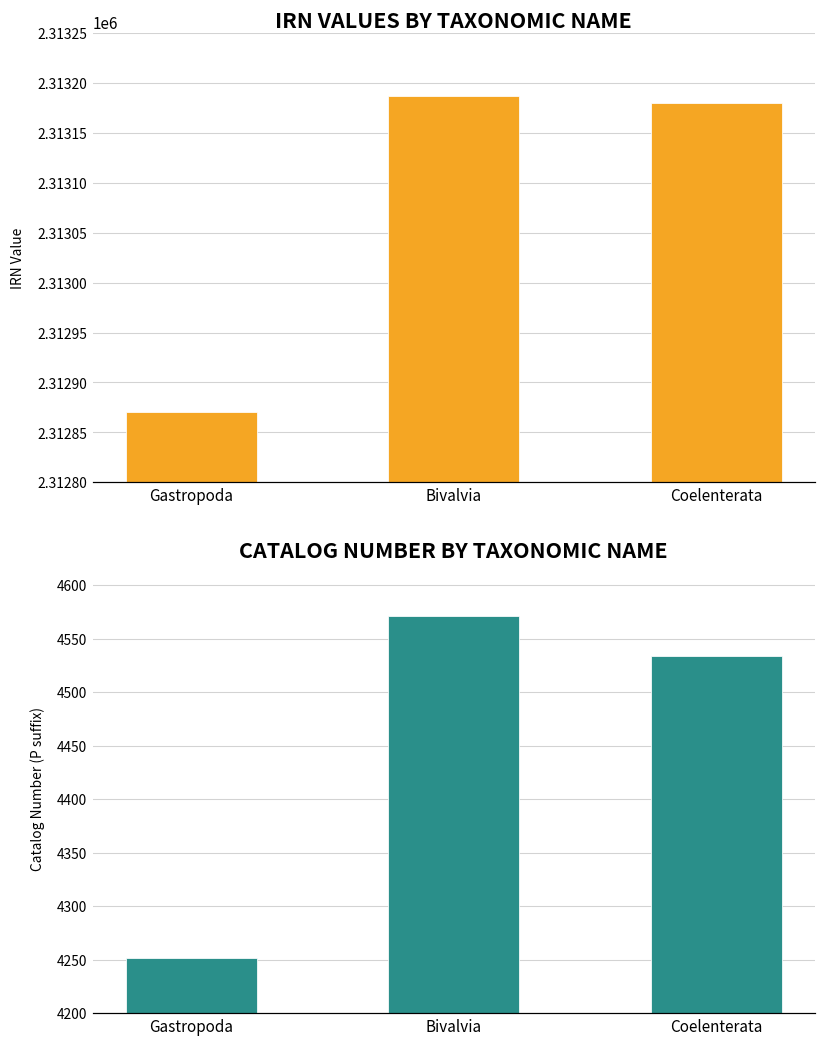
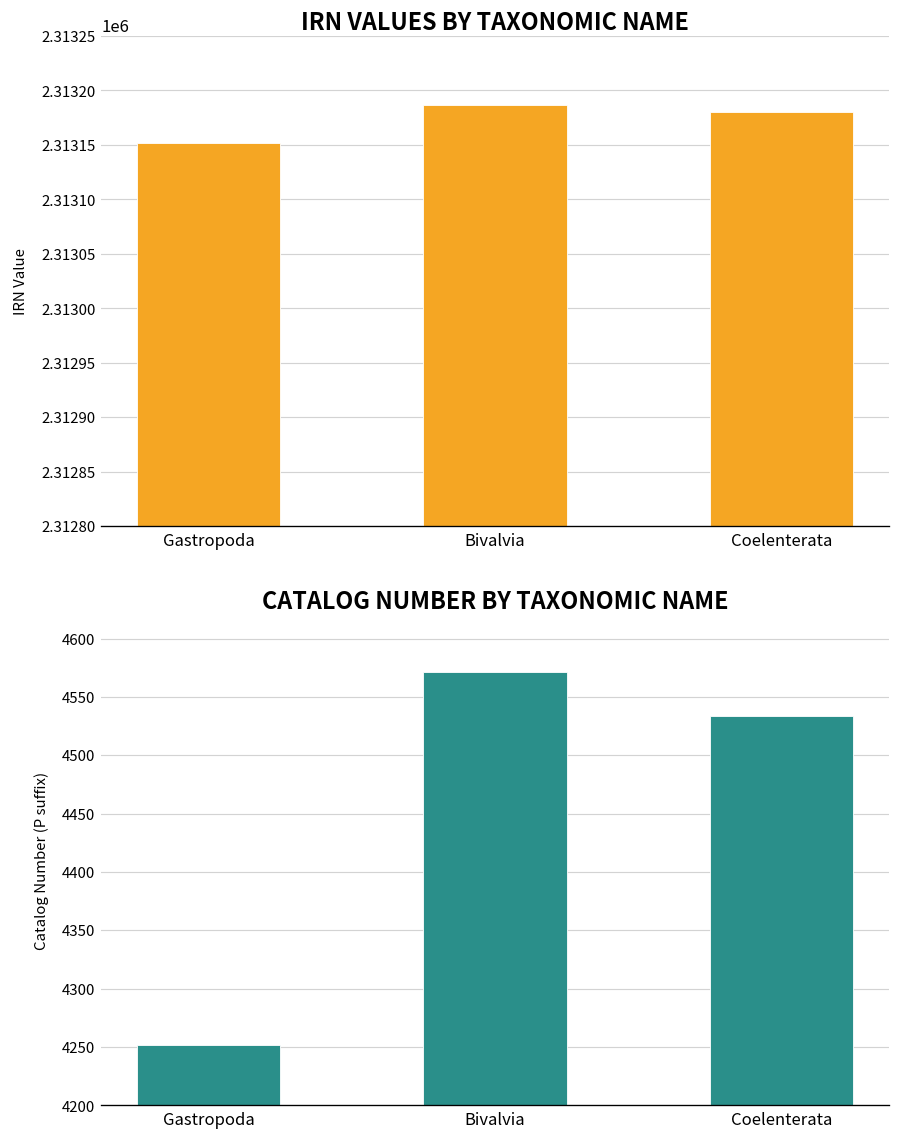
IRN VALUES BY TAXONOMIC NAME, Gastropoda: 2312870 -> 2313150
